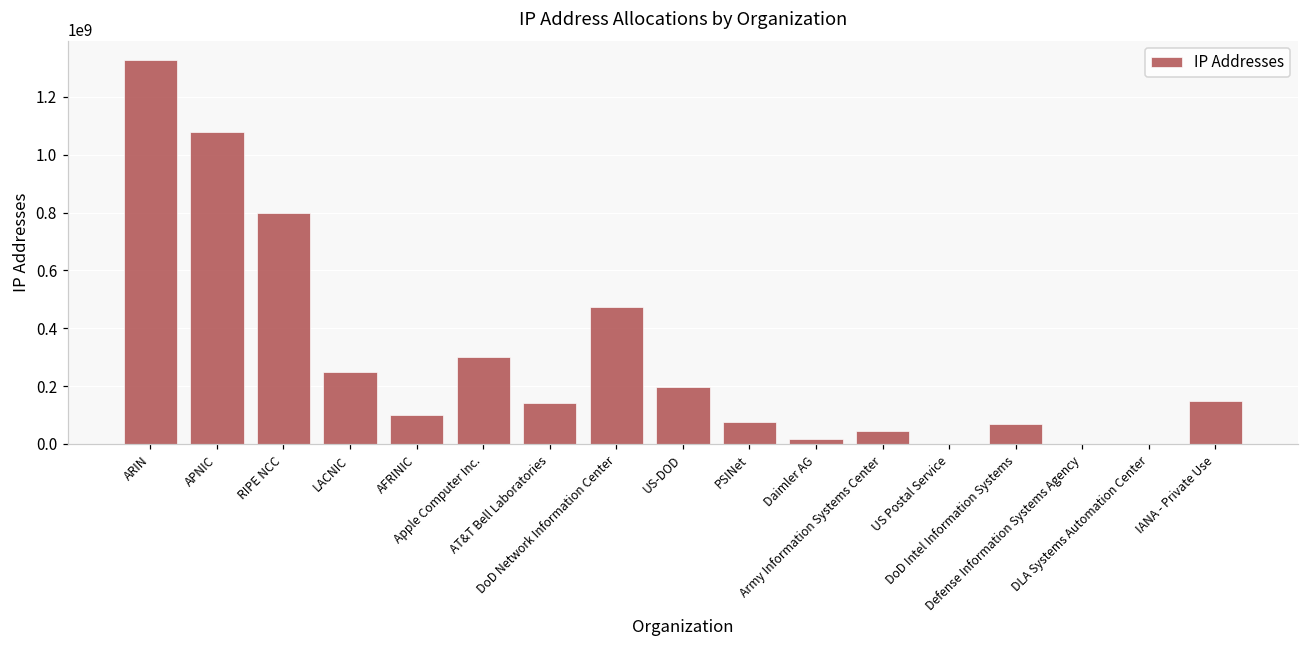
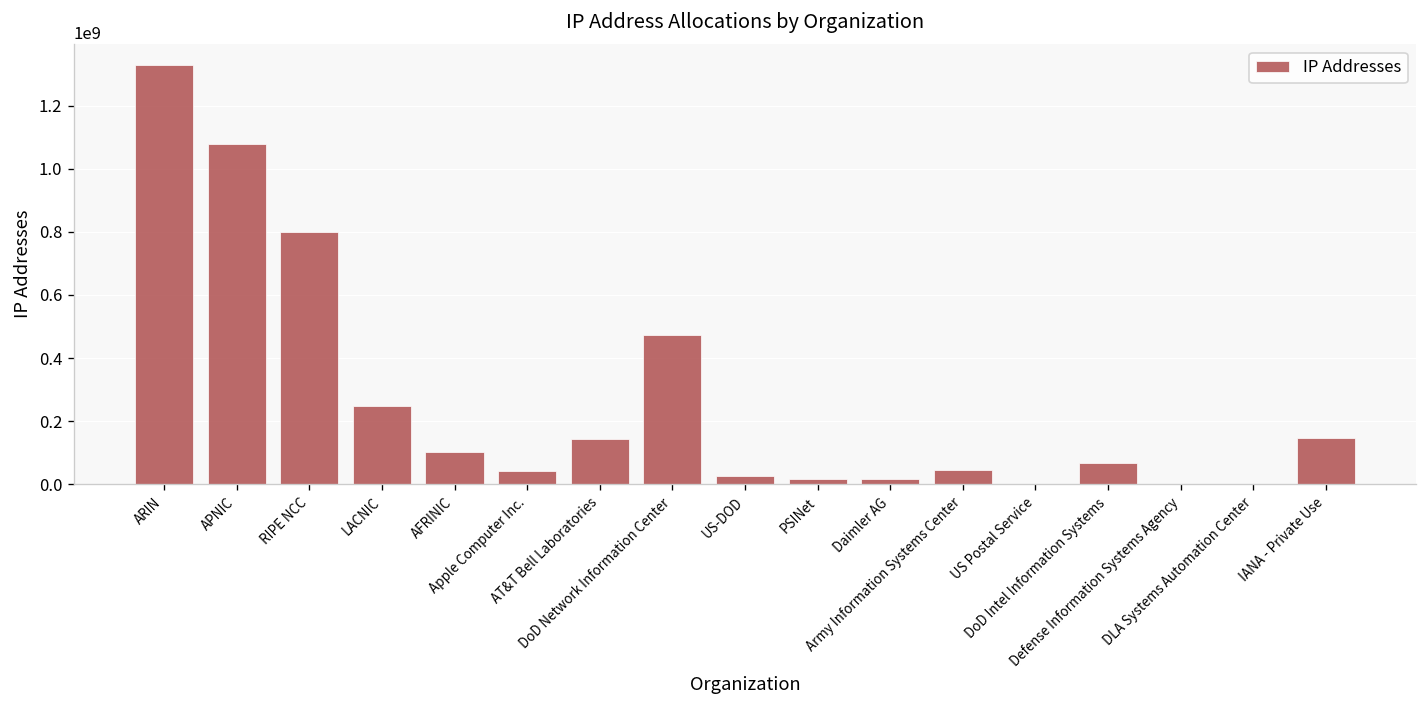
Apple Computer Inc.: 300000000 -> 40000000
US-DOD: 200000000 -> 30000000
PSINet: 80000000 -> 20000000
